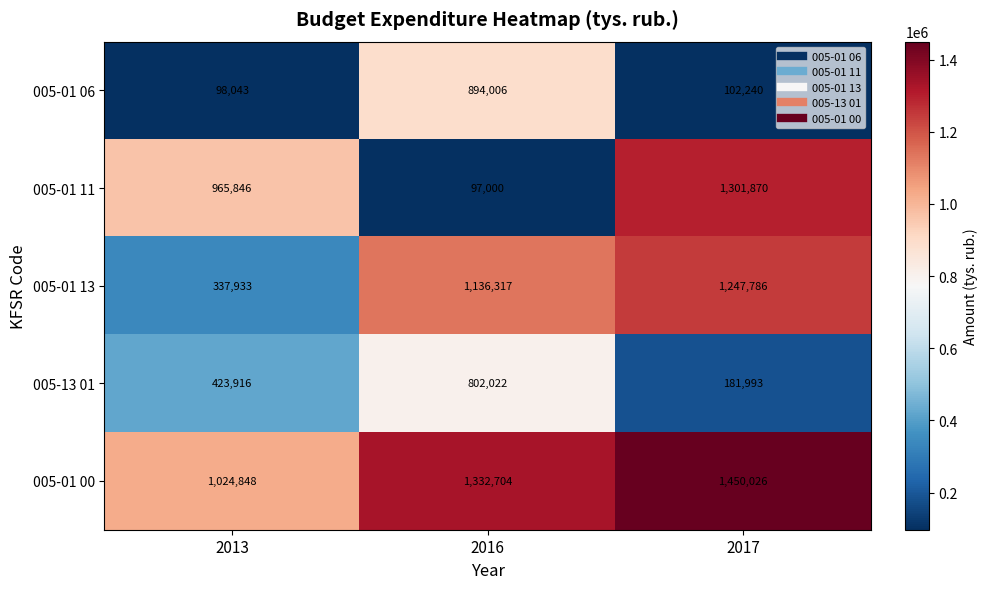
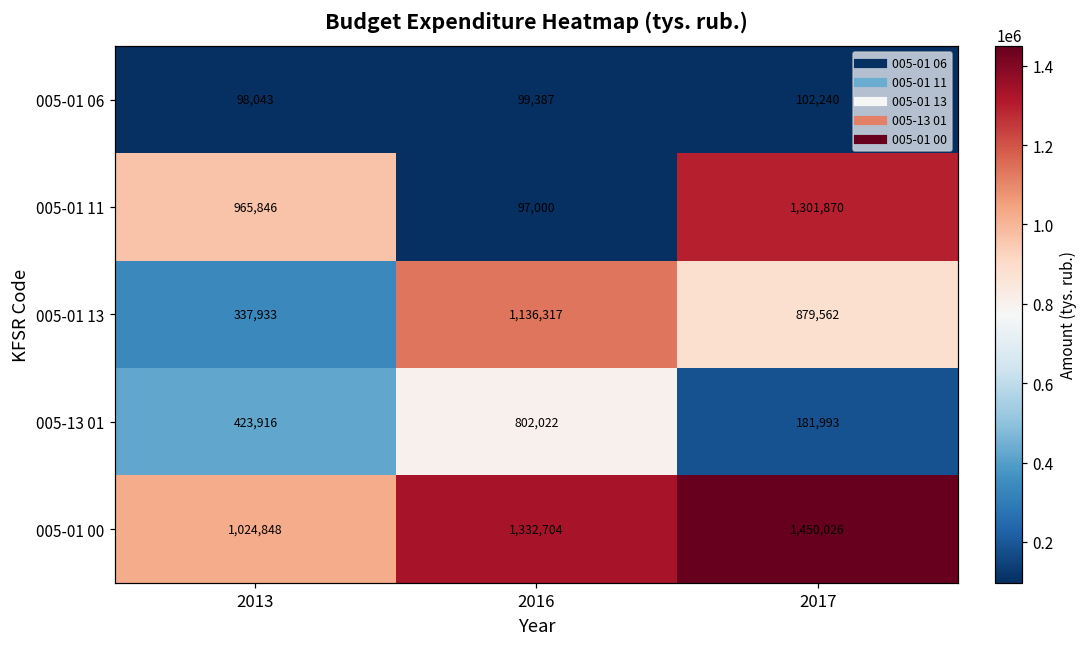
005-01 06, 2016: 894,006 -> 99,387
005-01 13, 2017: 1,247,786 -> 879,562
